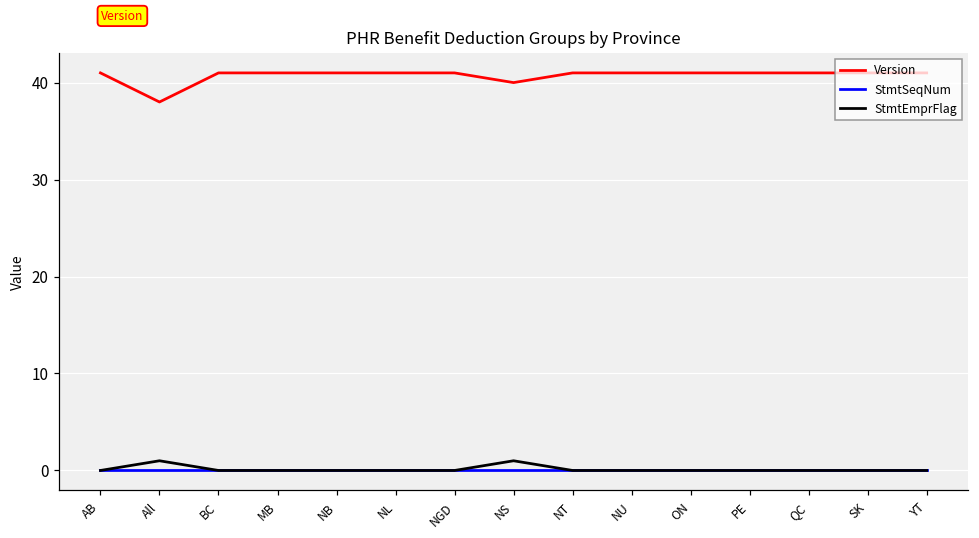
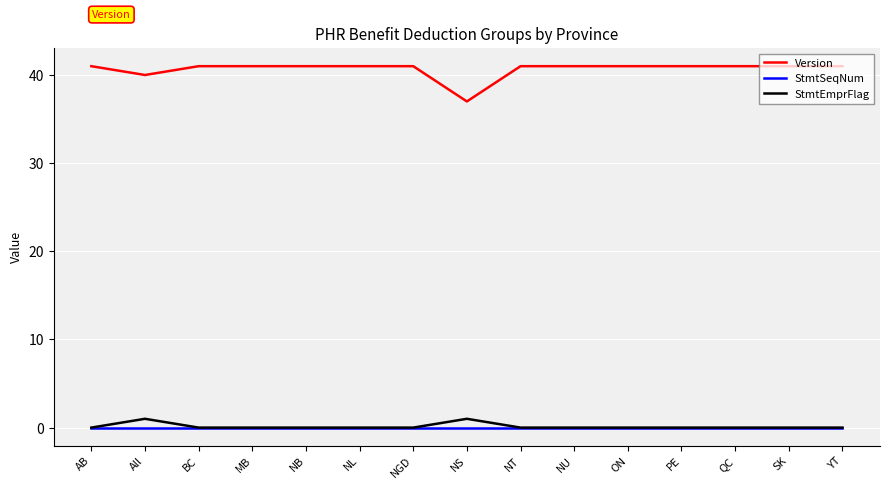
Version, All: 38 -> 40
Version, NS: 40 -> 37
